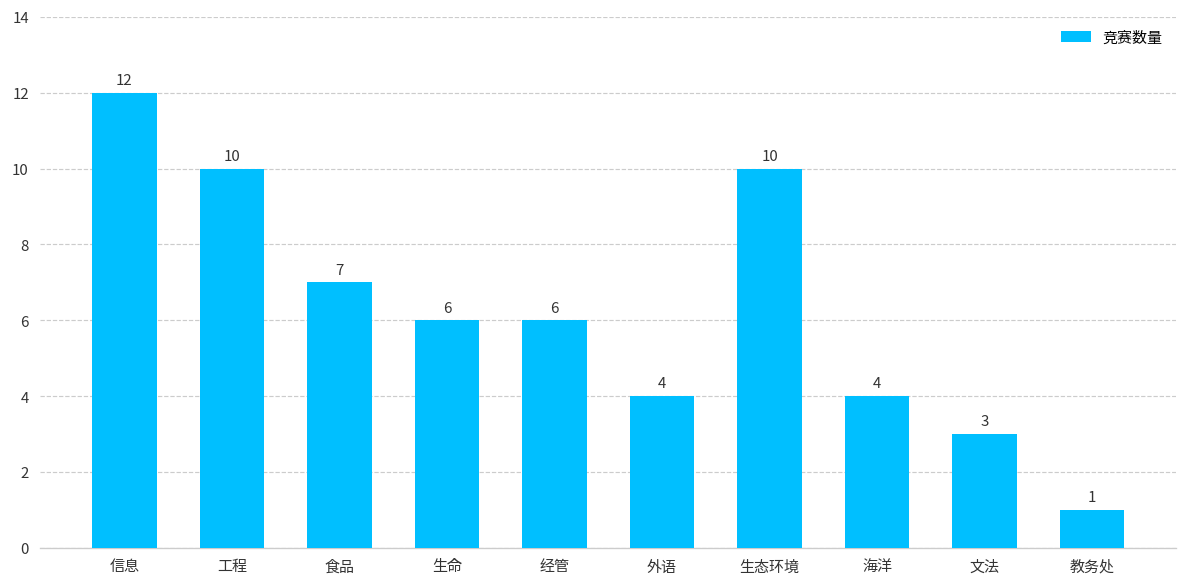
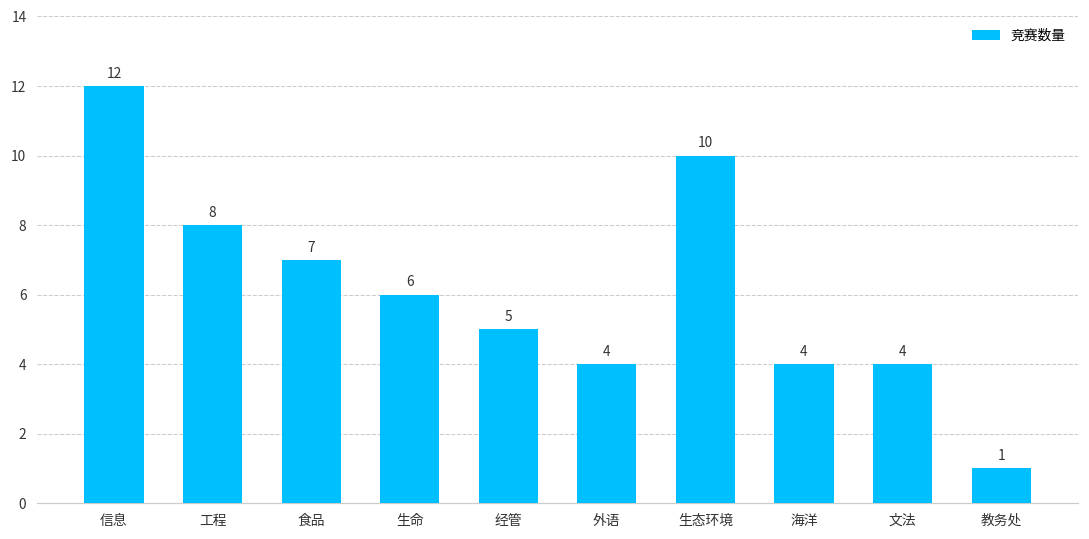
工程: 10 -> 8
经管: 6 -> 5
文法: 3 -> 4
